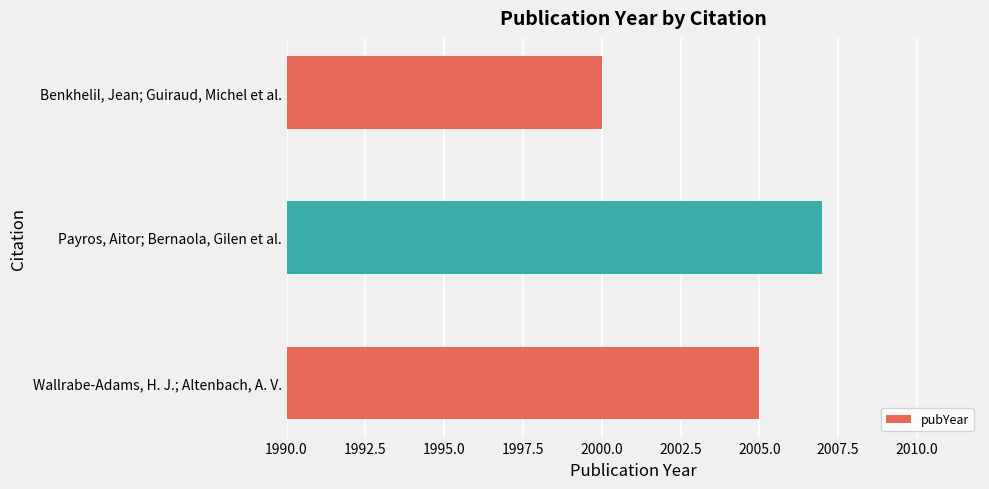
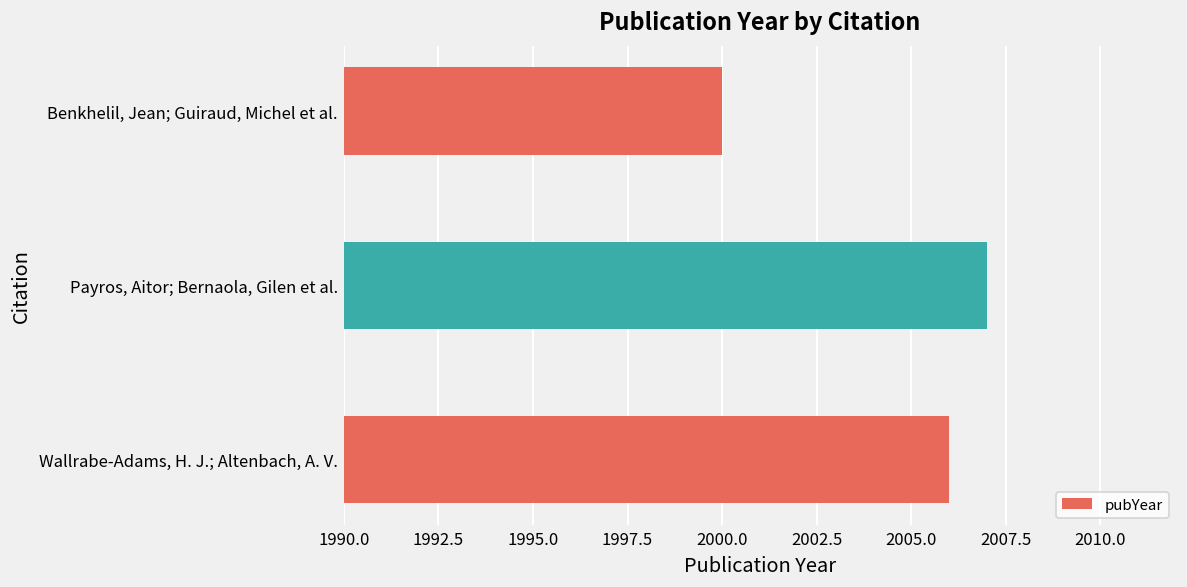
Wallrabe-Adams, H. J.; Altenbach, A. V.: 2005 -> 2006
